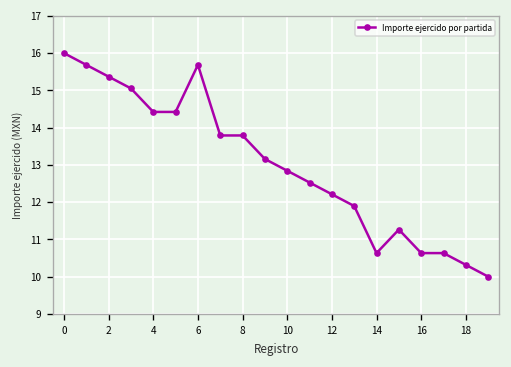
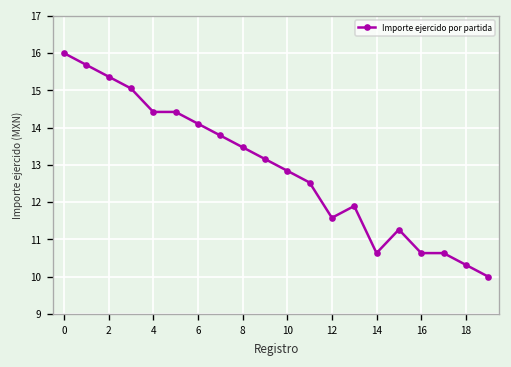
6: 15.7 -> 14.1
8: 13.8 -> 13.5
12: 12.2 -> 11.6
